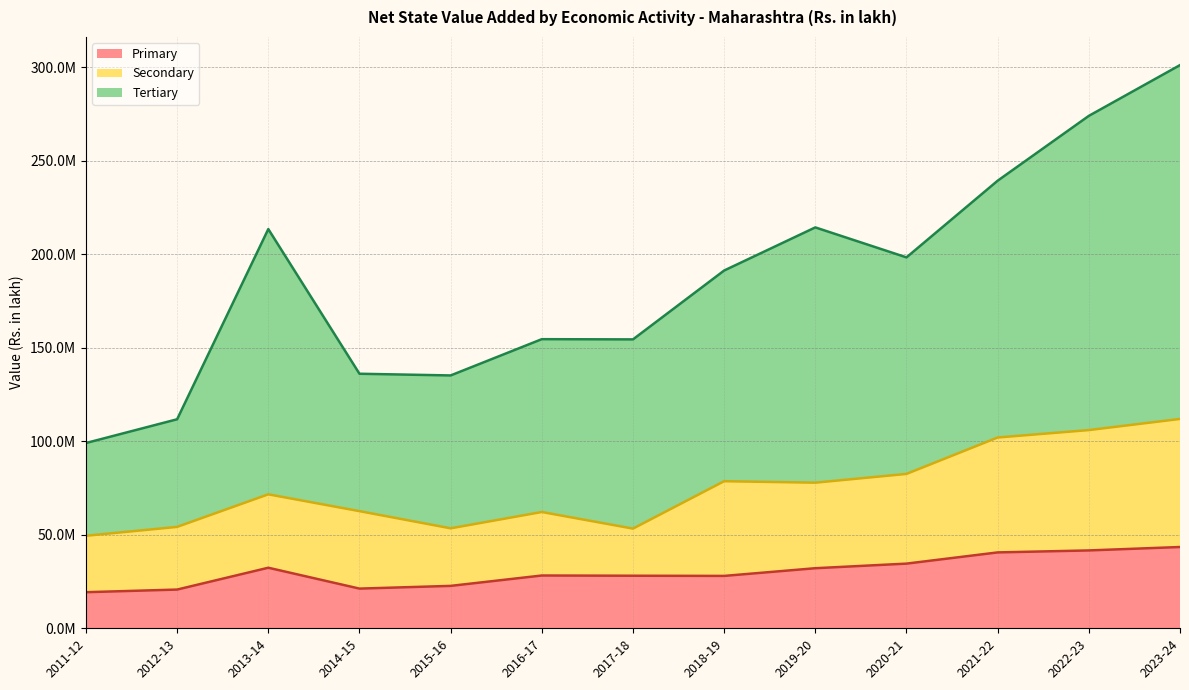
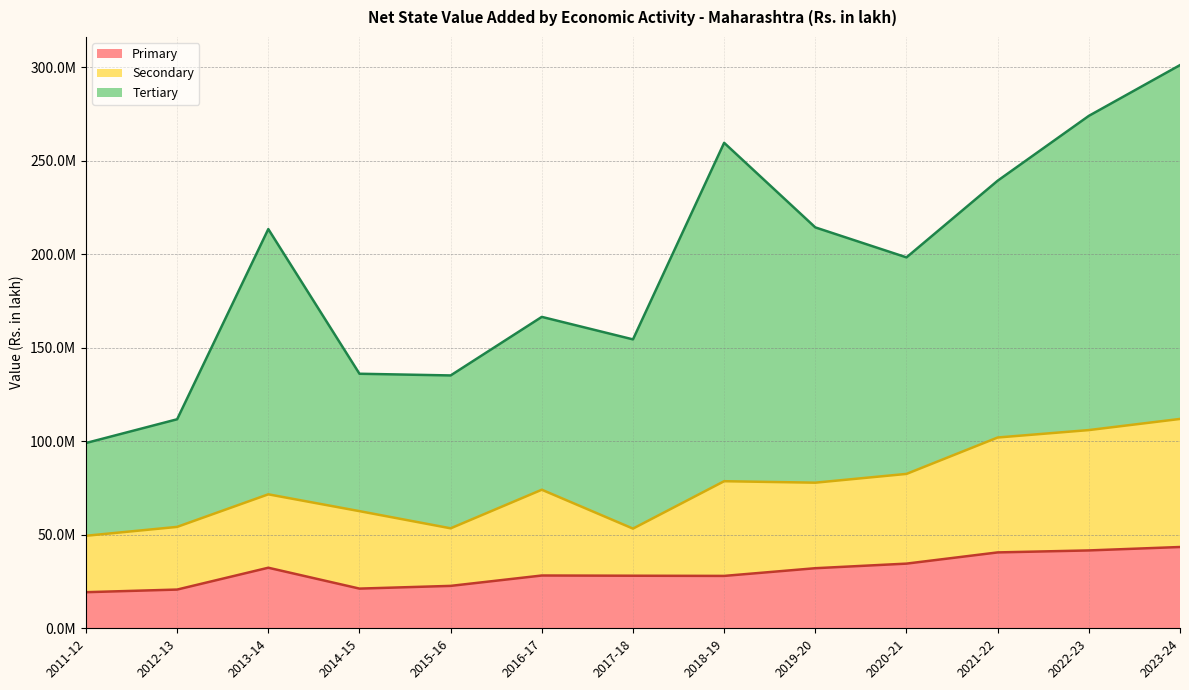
Secondary, 2016-17: 34000000 -> 46000000
Tertiary, 2018-19: 113000000 -> 181000000
